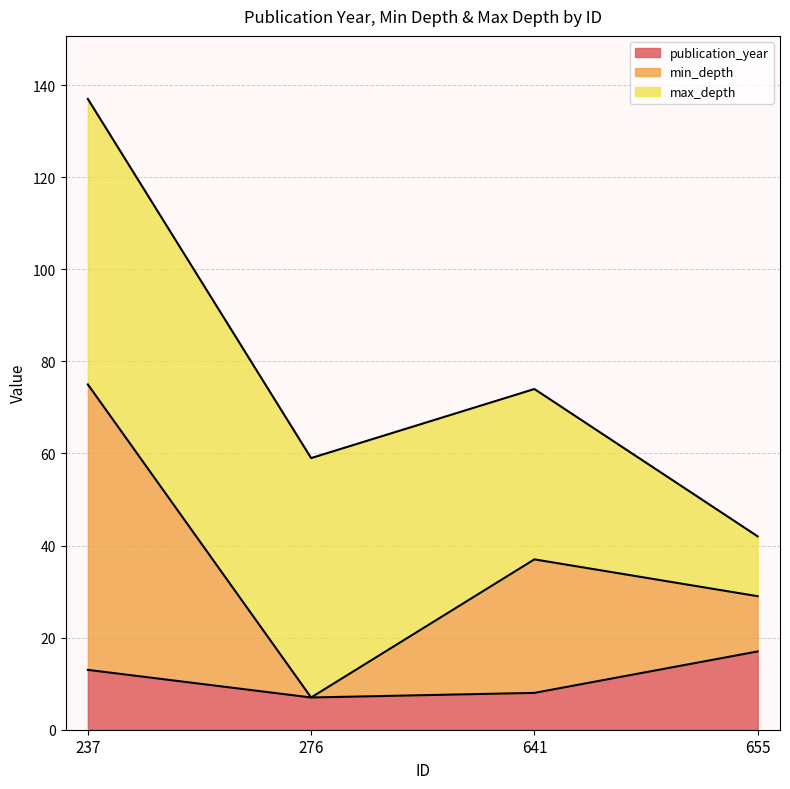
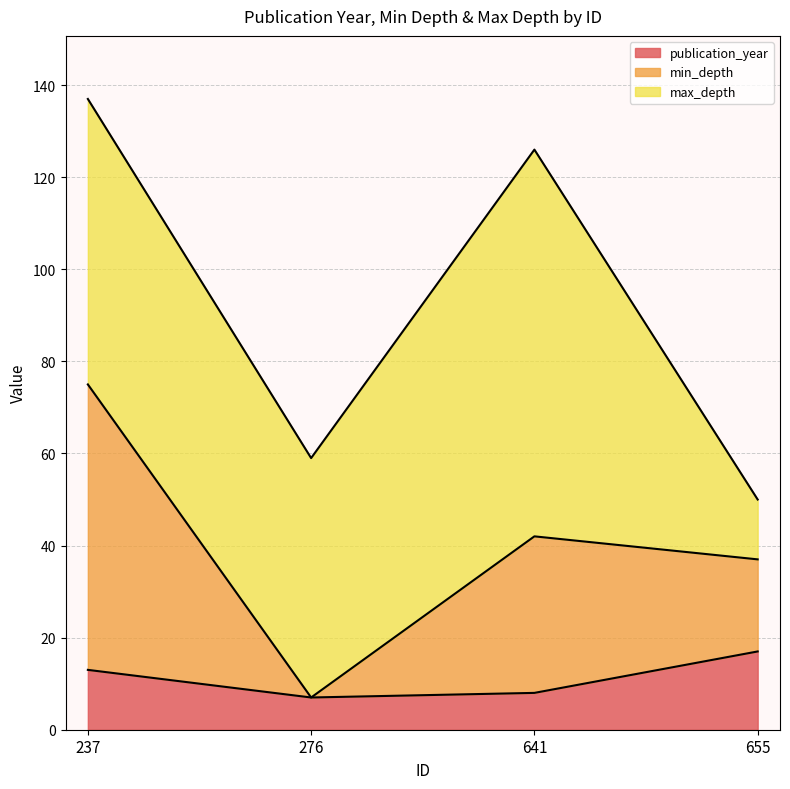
min_depth, 641: 29 -> 34
max_depth, 641: 37 -> 84
min_depth, 655: 12 -> 20
